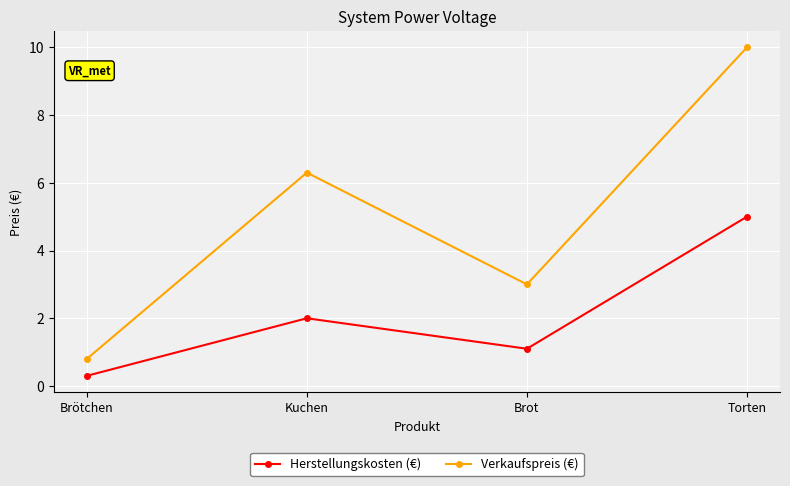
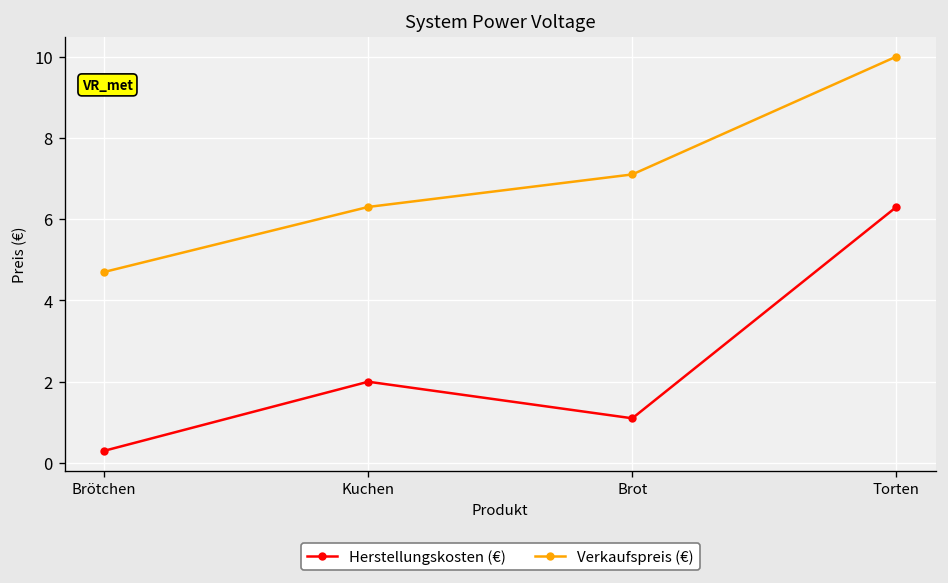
Verkaufspreis (€), Brötchen: 0.8 -> 4.7
Verkaufspreis (€), Brot: 3.0 -> 7.1
Herstellungskosten (€), Torten: 5.0 -> 6.3
